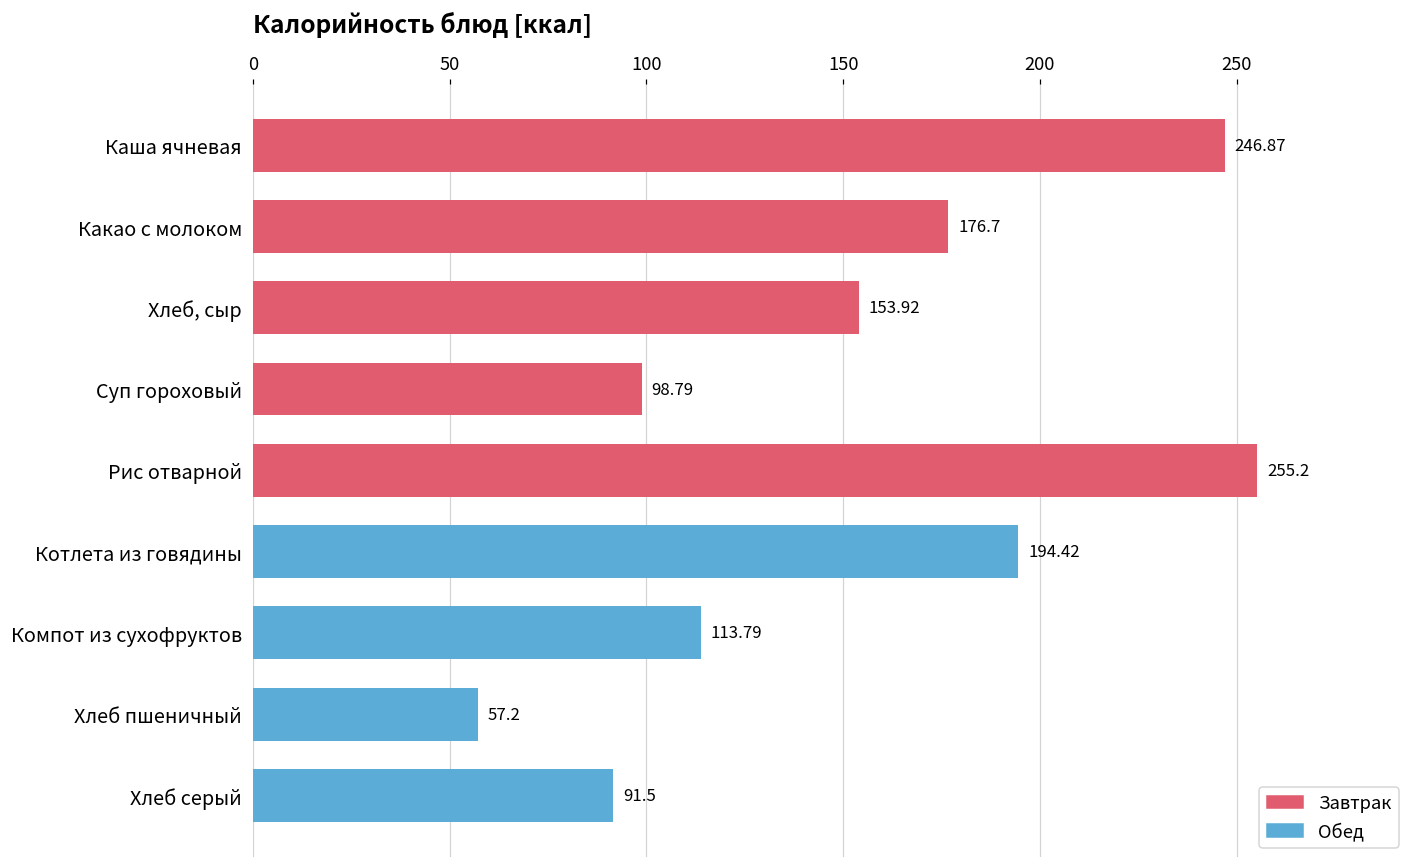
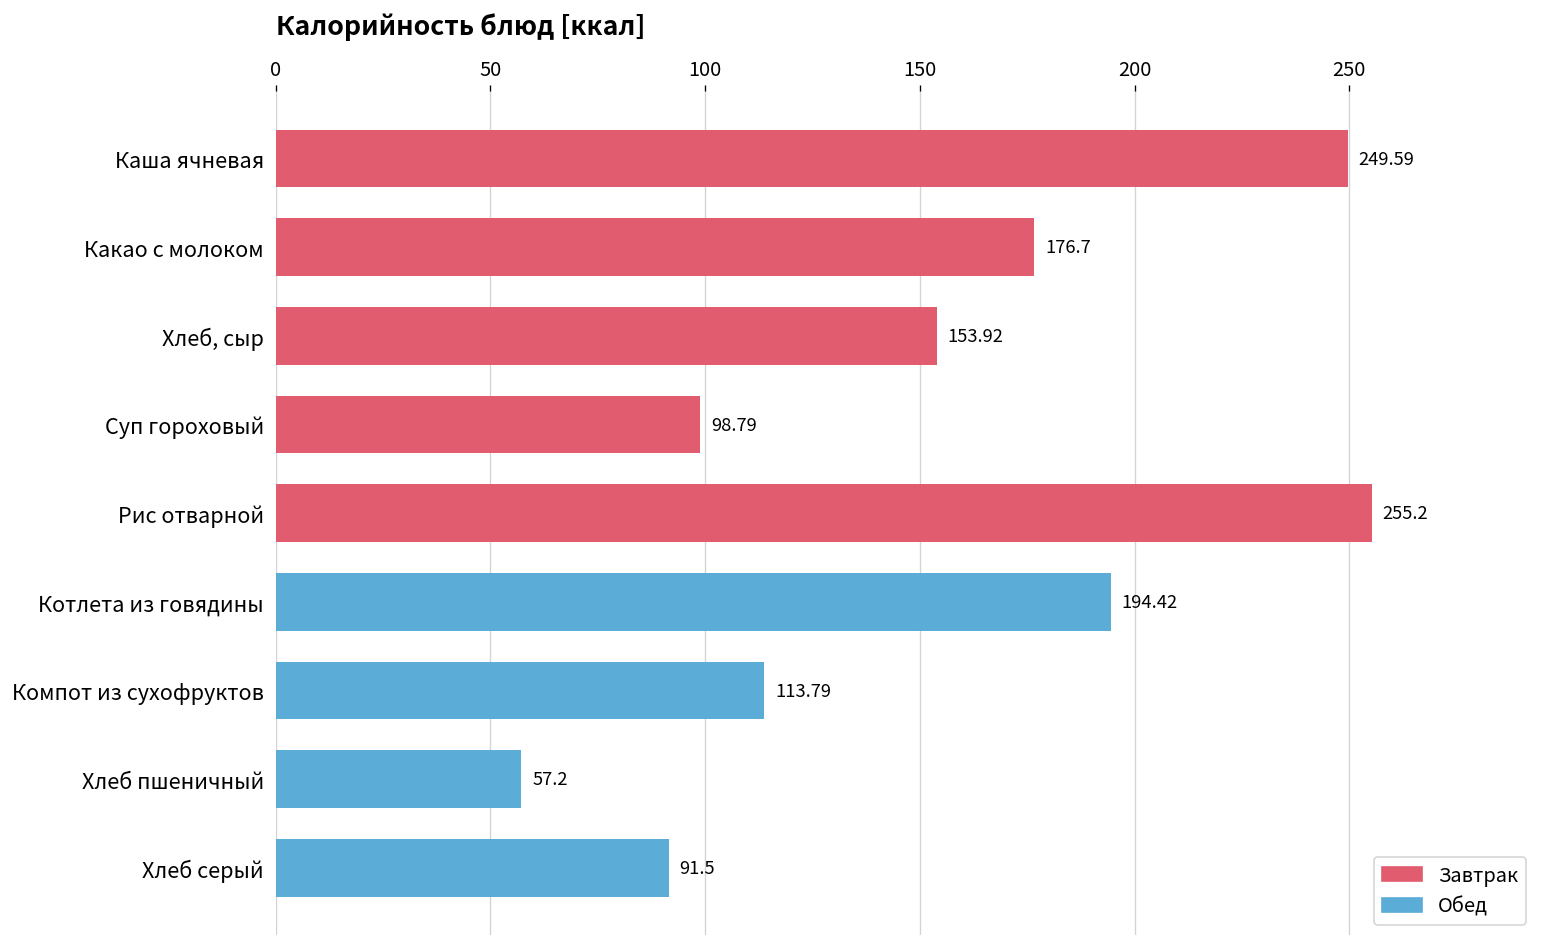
Каша ячневая: 246.87 -> 249.59
